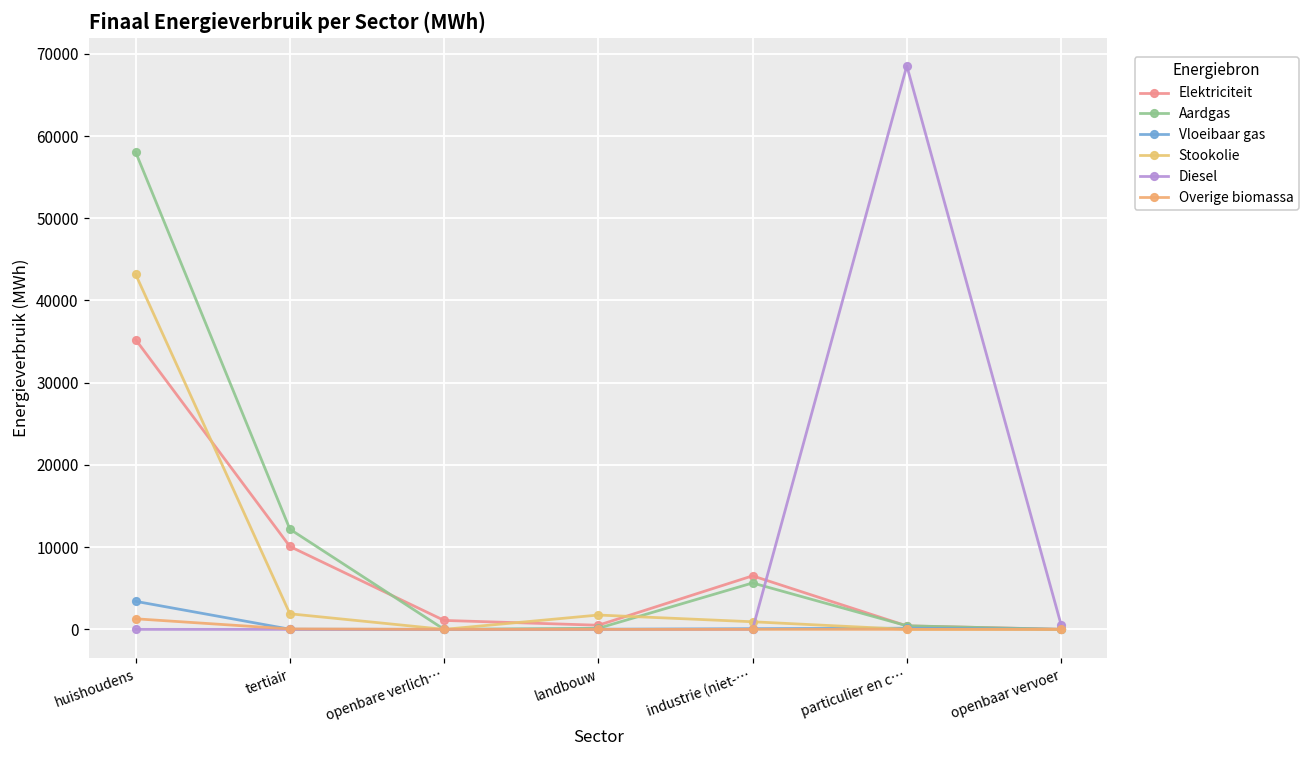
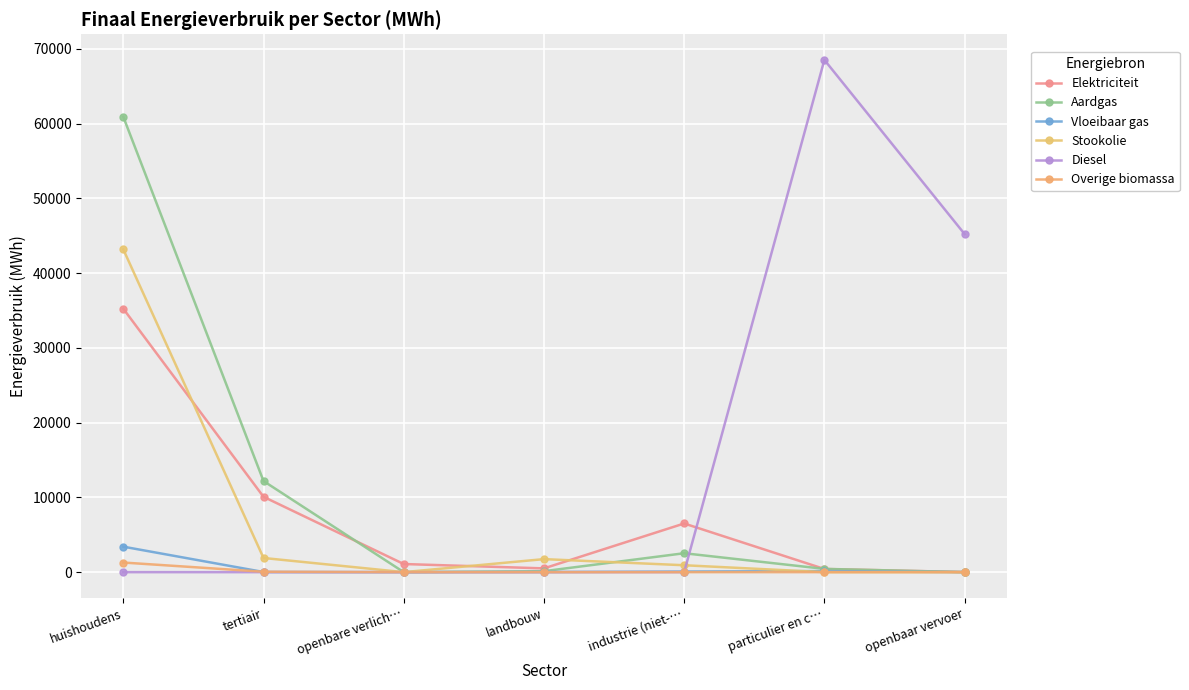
Aardgas, huishoudens: 58000 -> 61000
Aardgas, industrie (niet-…: 6000 -> 3000
Diesel, openbaar vervoer: 1000 -> 45000
